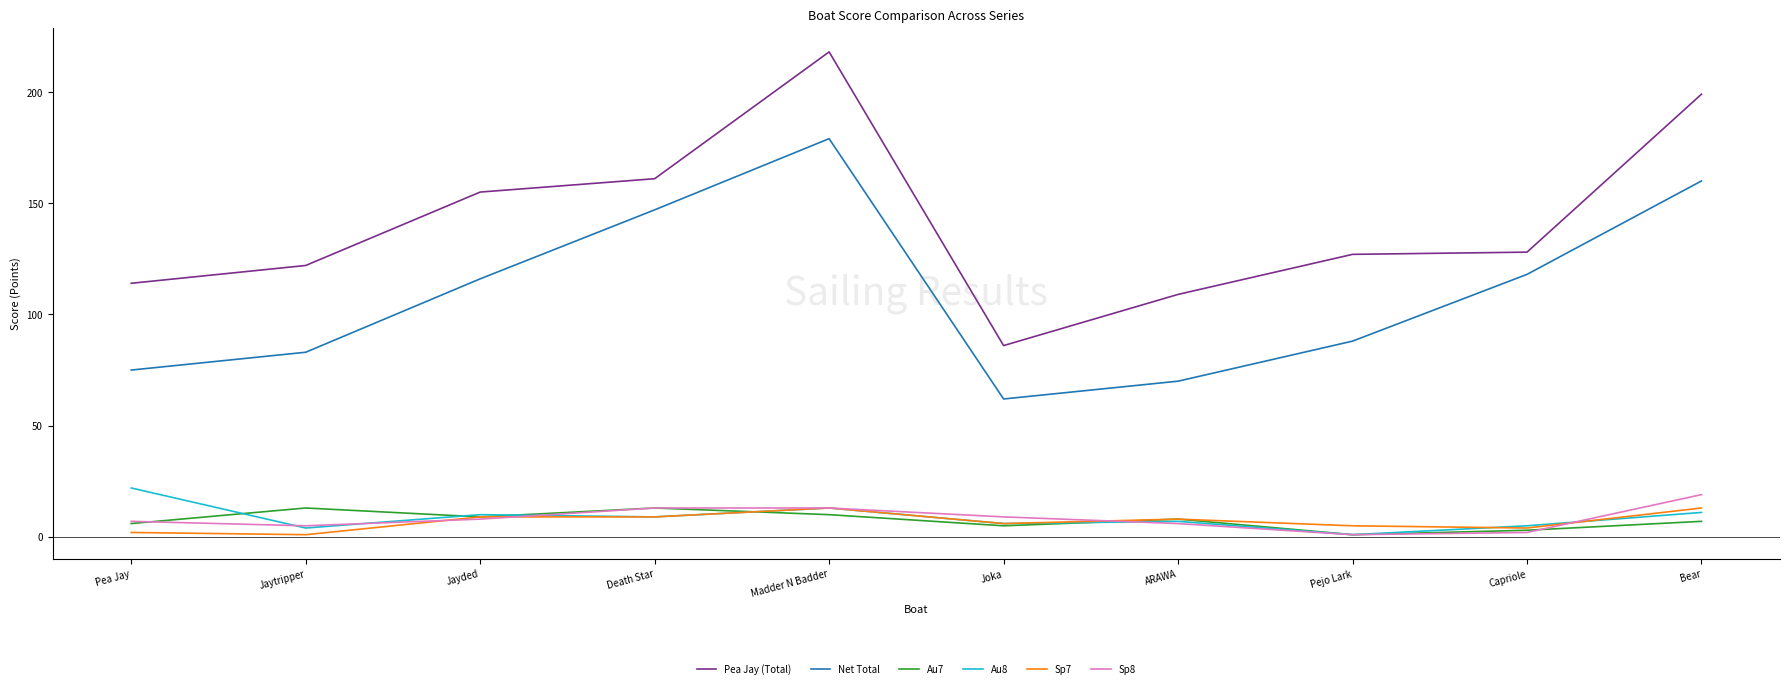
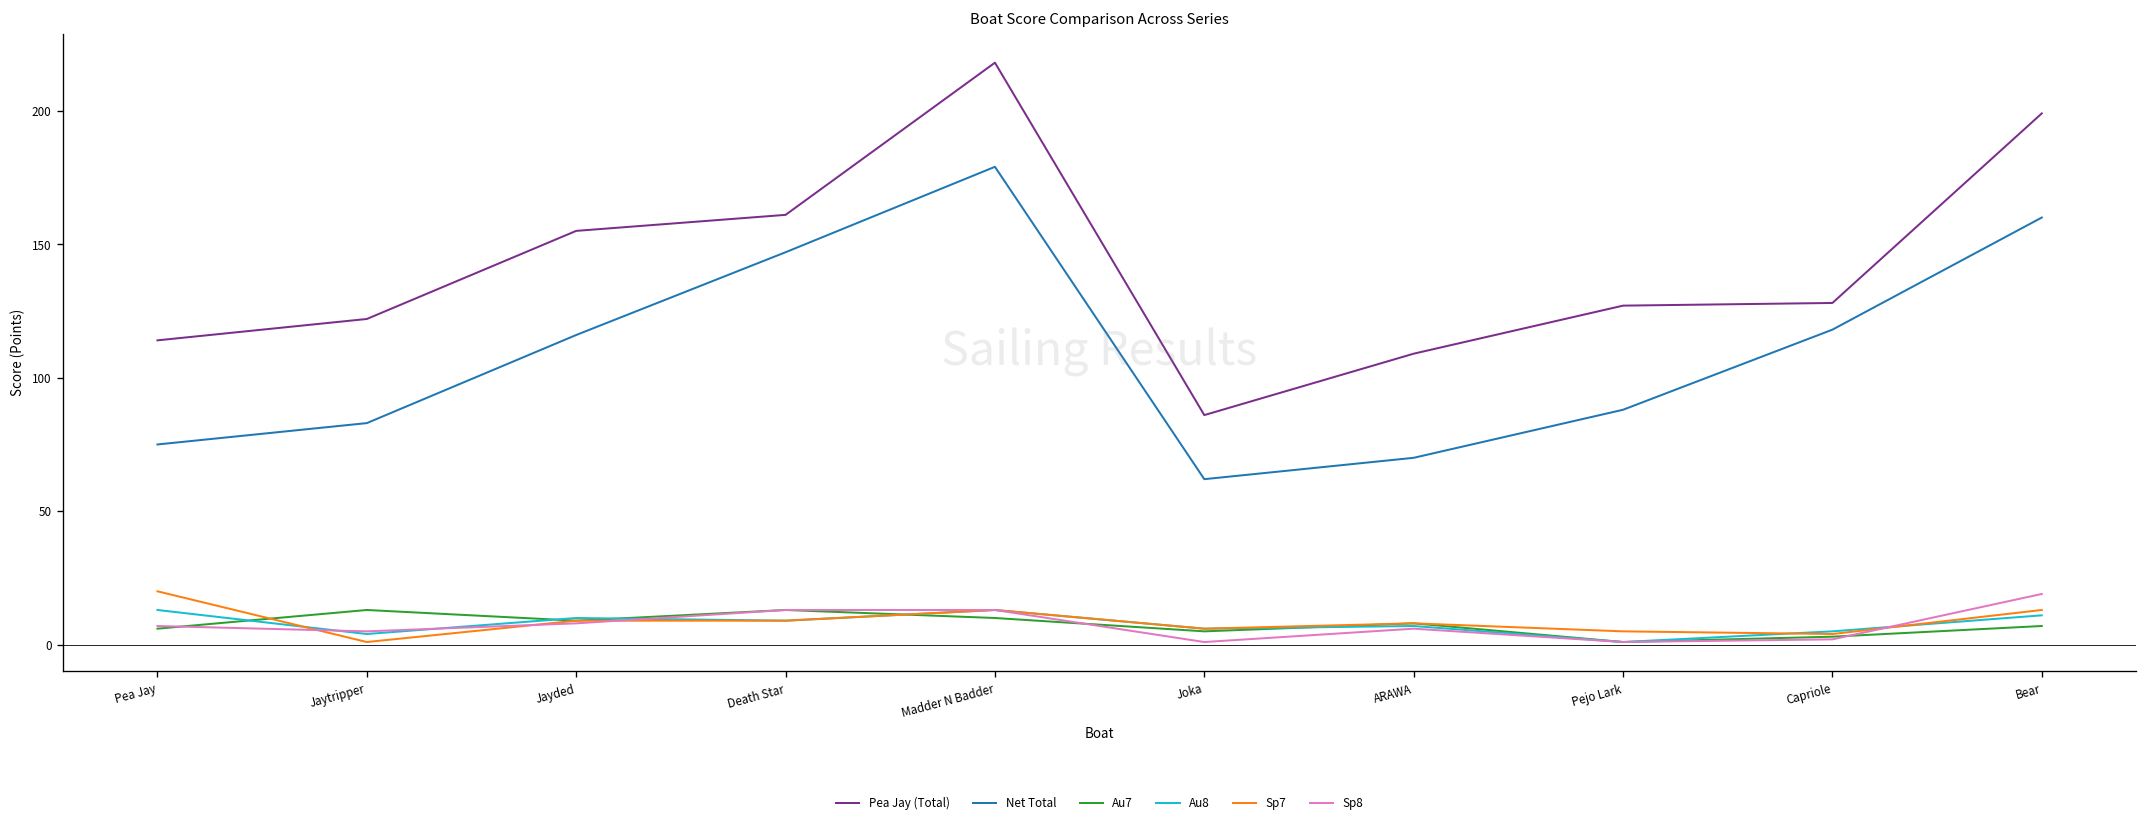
Au8, Pea Jay: 22 -> 13
Sp7, Pea Jay: 2 -> 20
Sp8, Joka: 9 -> 1
